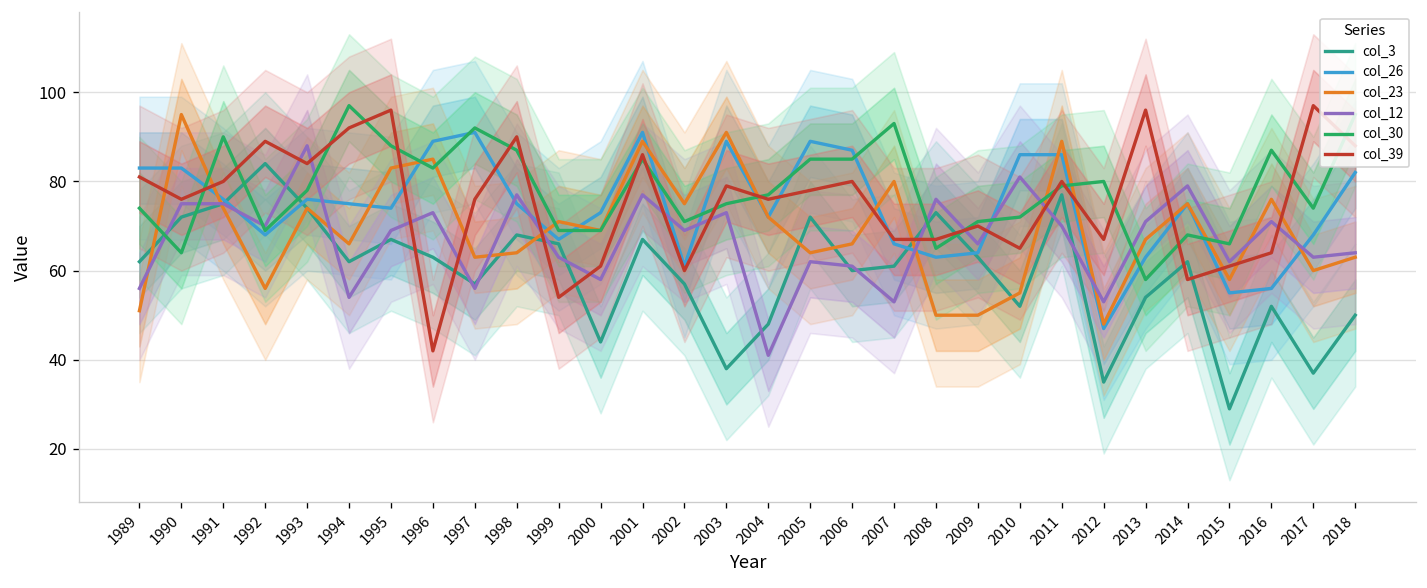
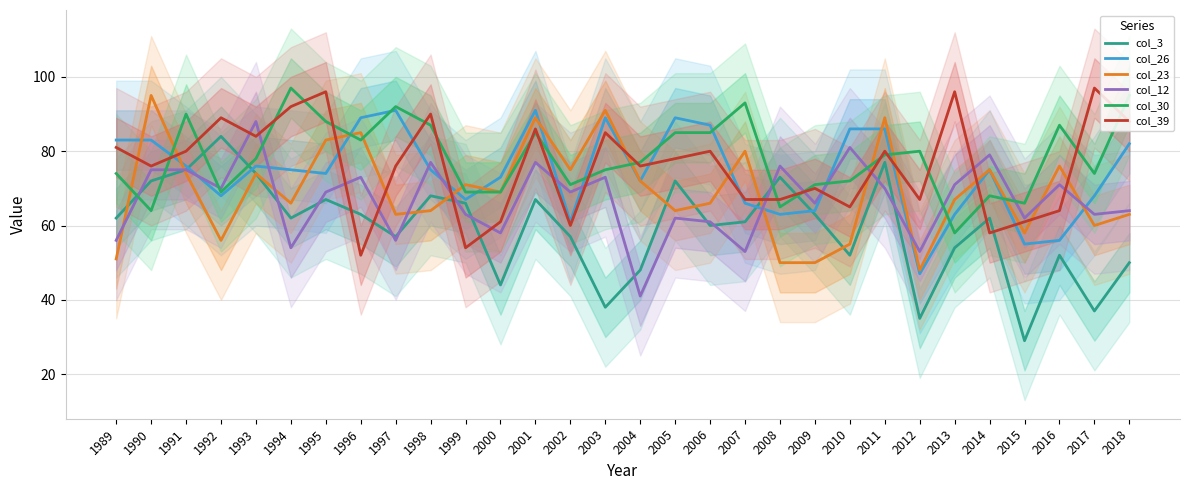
col_39, 1996: 42 -> 52
col_39, 2003: 79 -> 85
